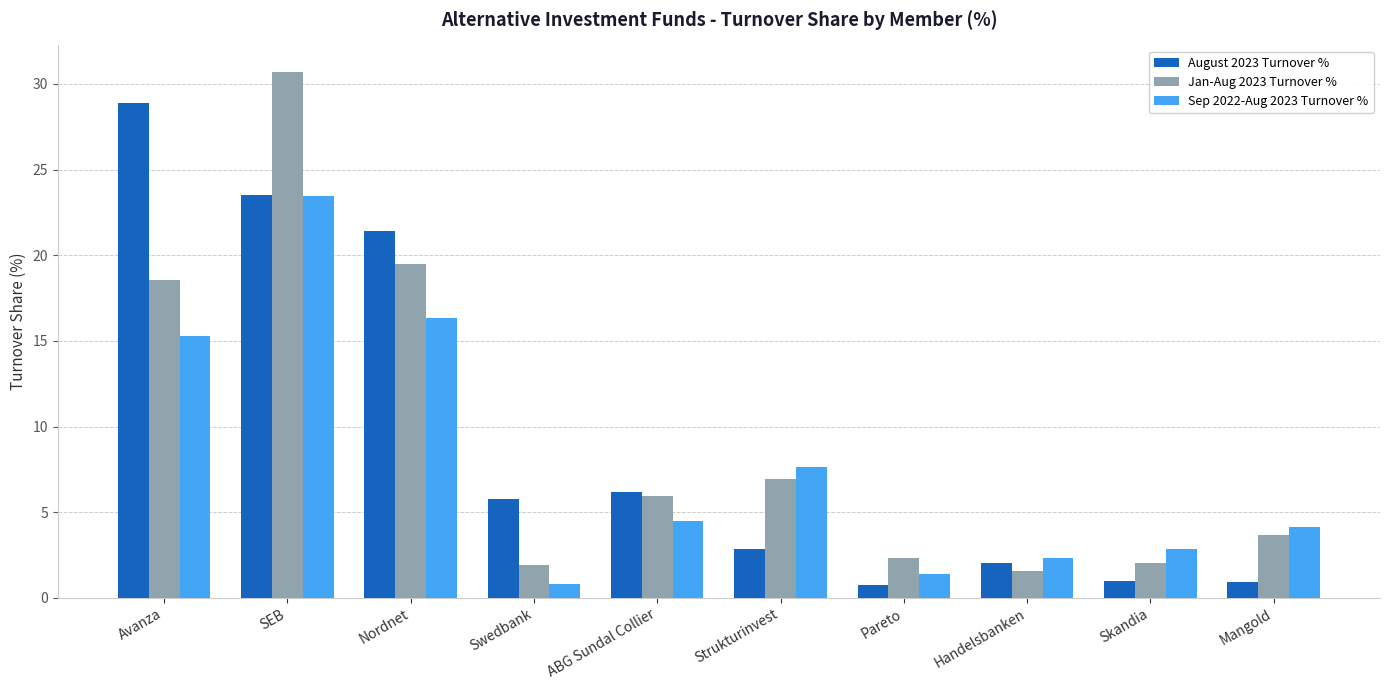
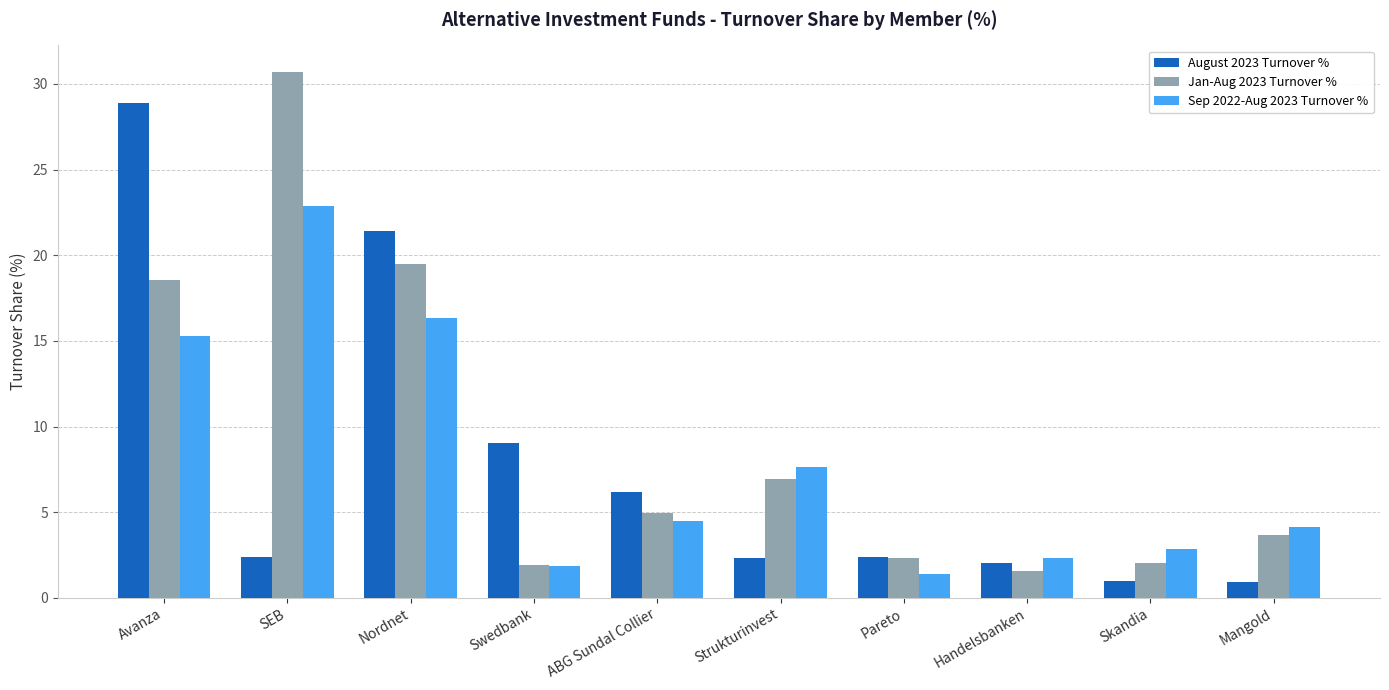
August 2023 Turnover %, SEB: 23.5 -> 2.4
Sep 2022-Aug 2023 Turnover %, SEB: 23.5 -> 22.9
August 2023 Turnover %, Swedbank: 5.8 -> 9.1
Sep 2022-Aug 2023 Turnover %, Swedbank: 0.8 -> 1.9
Jan-Aug 2023 Turnover %, ABG Sundal Collier: 5.9 -> 4.9
August 2023 Turnover %, Strukturinvest: 2.8 -> 2.3
August 2023 Turnover %, Pareto: 0.8 -> 2.4
